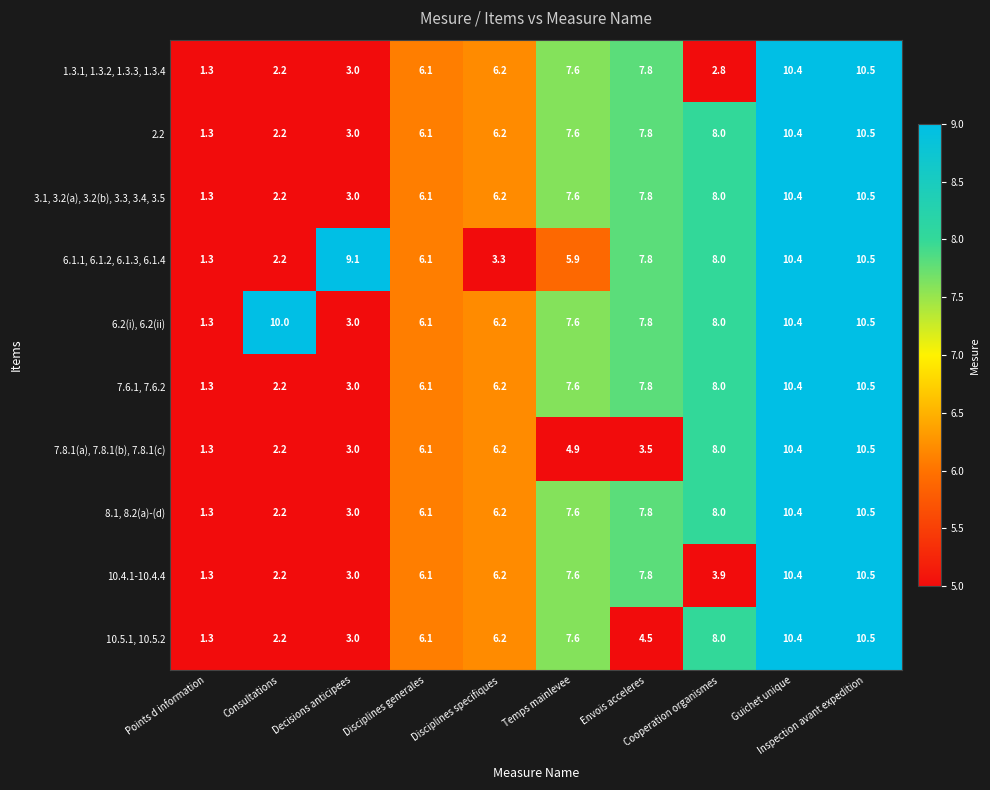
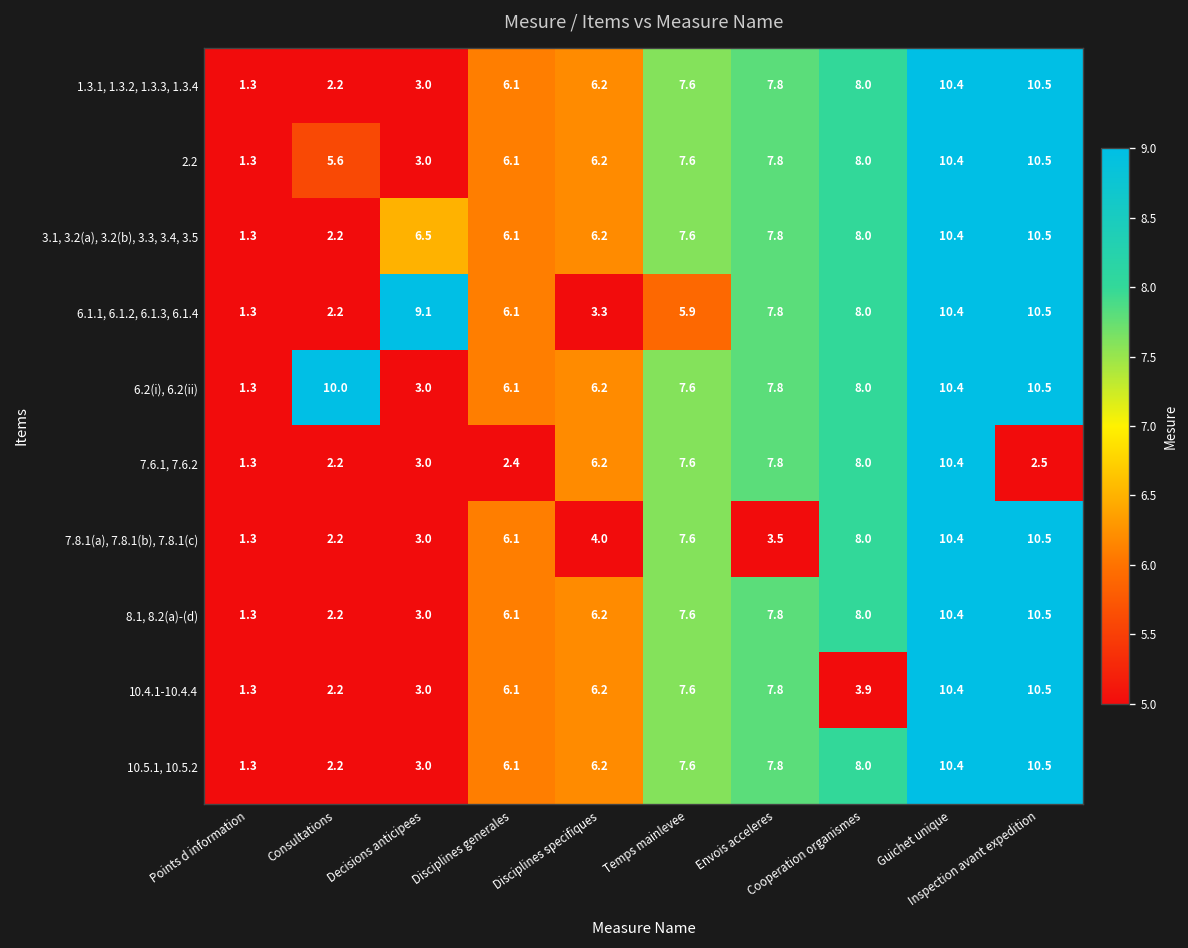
1.3.1, 1.3.2, 1.3.3, 1.3.4, Cooperation organismes: 2.8 -> 8.0
2.2, Consultations: 2.2 -> 5.6
3.1, 3.2(a), 3.2(b), 3.3, 3.4, 3.5, Decisions anticipees: 3.0 -> 6.5
7.6.1, 7.6.2, Disciplines generales: 6.1 -> 2.4
7.6.1, 7.6.2, Inspection avant expedition: 10.5 -> 2.5
7.8.1(a), 7.8.1(b), 7.8.1(c), Disciplines specifiques: 6.2 -> 4.0
7.8.1(a), 7.8.1(b), 7.8.1(c), Temps mainlevee: 4.9 -> 7.6
10.5.1, 10.5.2, Envois acceleres: 4.5 -> 7.8
